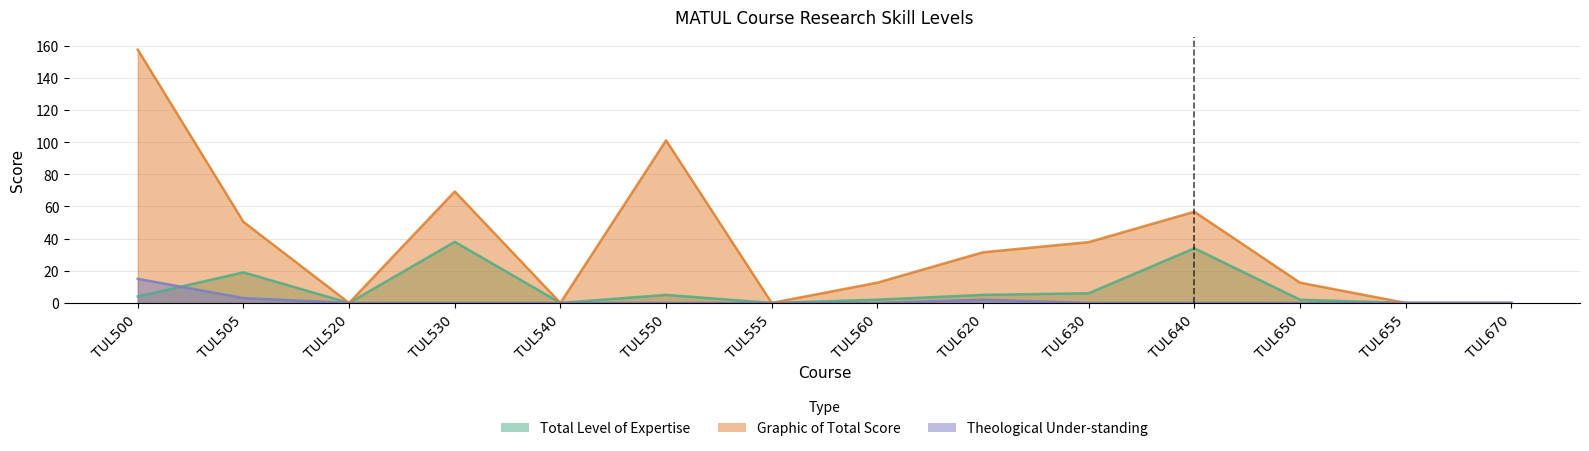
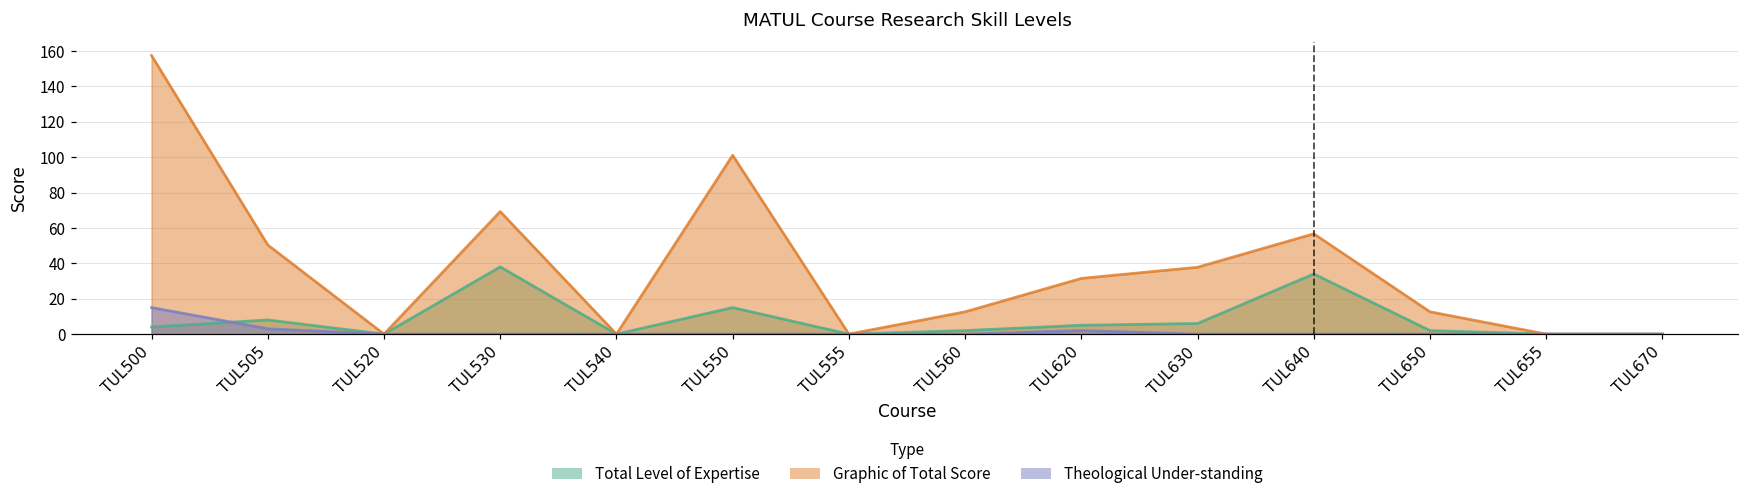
Total Level of Expertise, TUL505: 19 -> 8
Total Level of Expertise, TUL550: 5 -> 15
